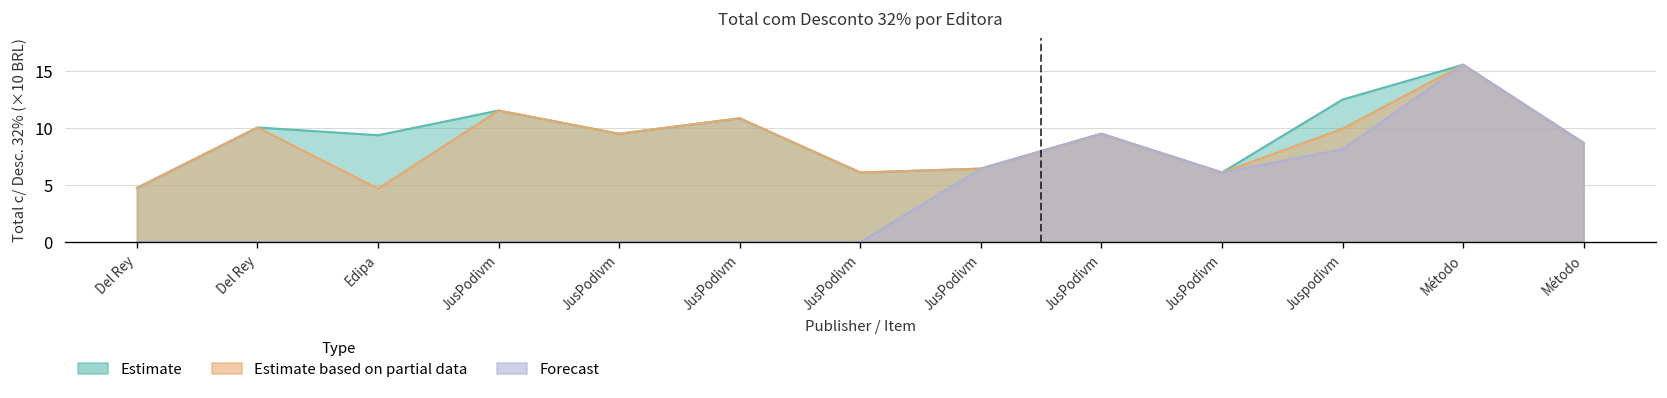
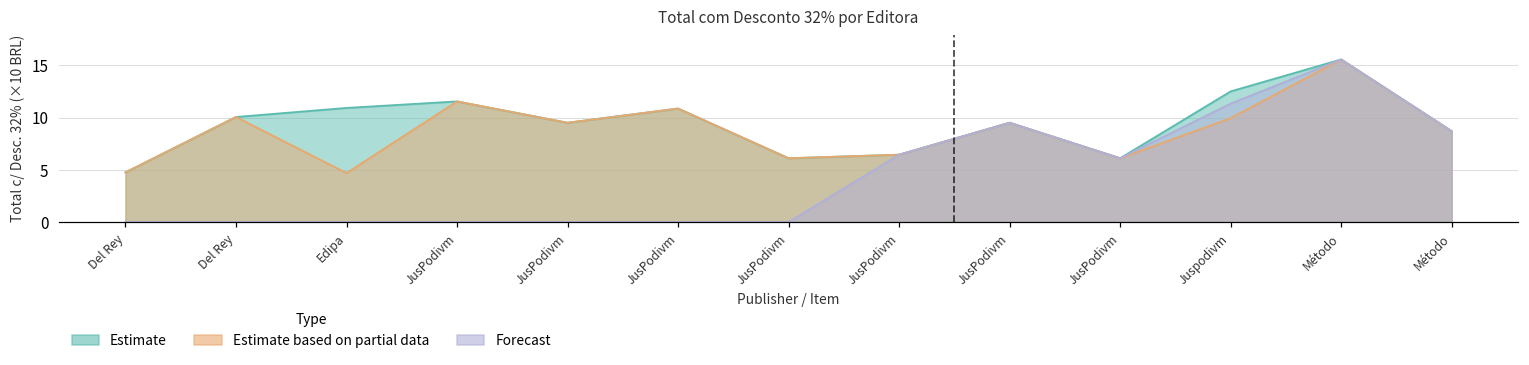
Estimate, Edipa: 9 -> 11
Forecast, Juspodivm: 8 -> 11
